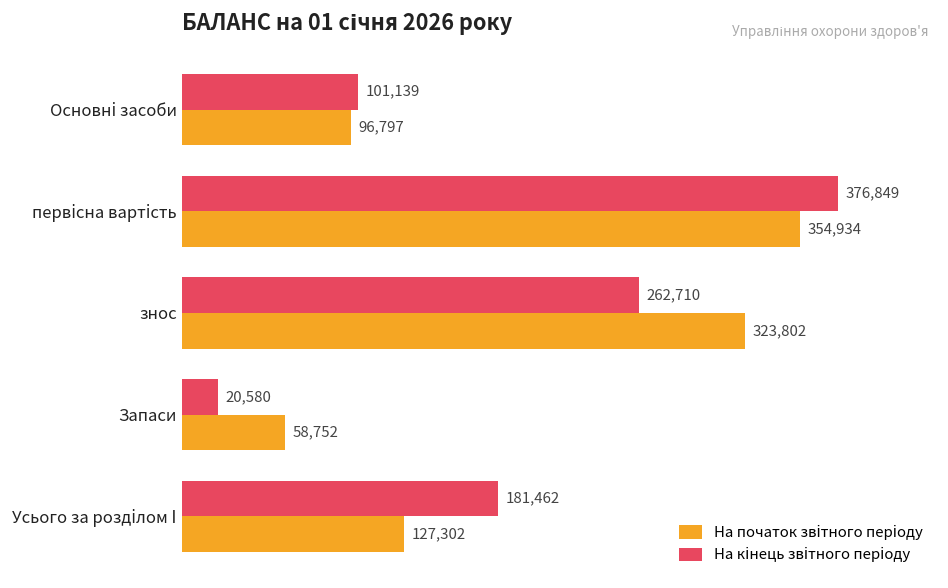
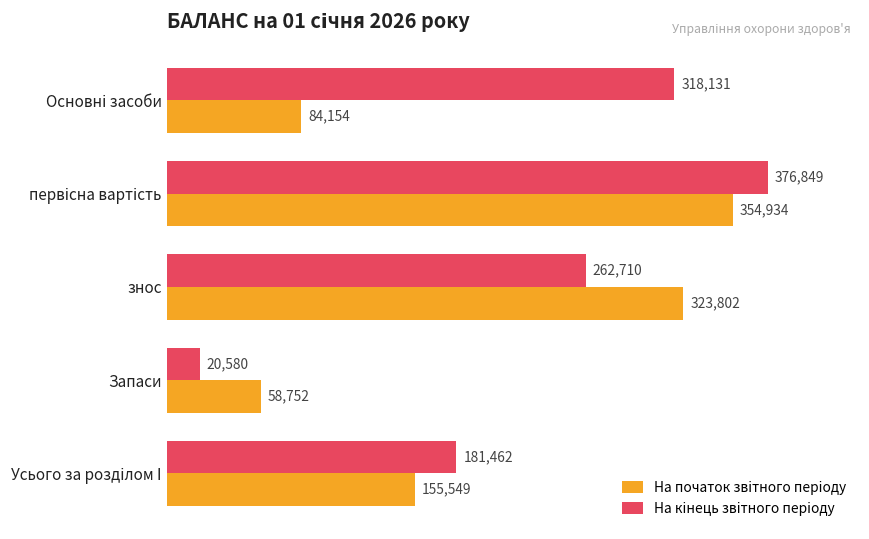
На кінець звітного періоду, Основні засоби: 101,139 -> 318,131
На початок звітного періоду, Основні засоби: 96,797 -> 84,154
На початок звітного періоду, Усього за розділом І: 127,302 -> 155,549
